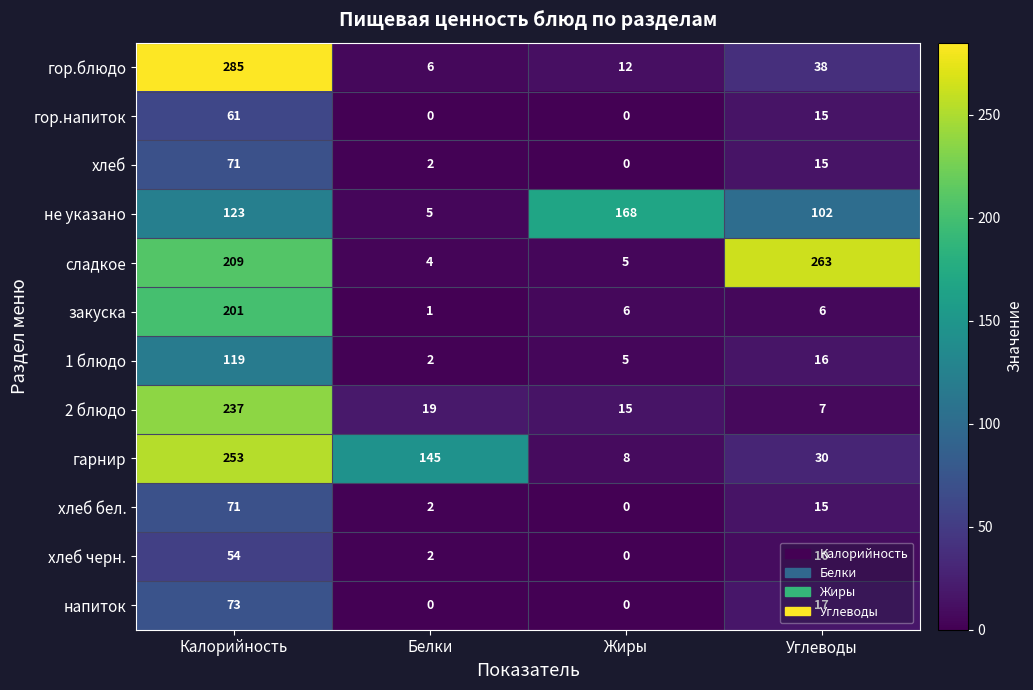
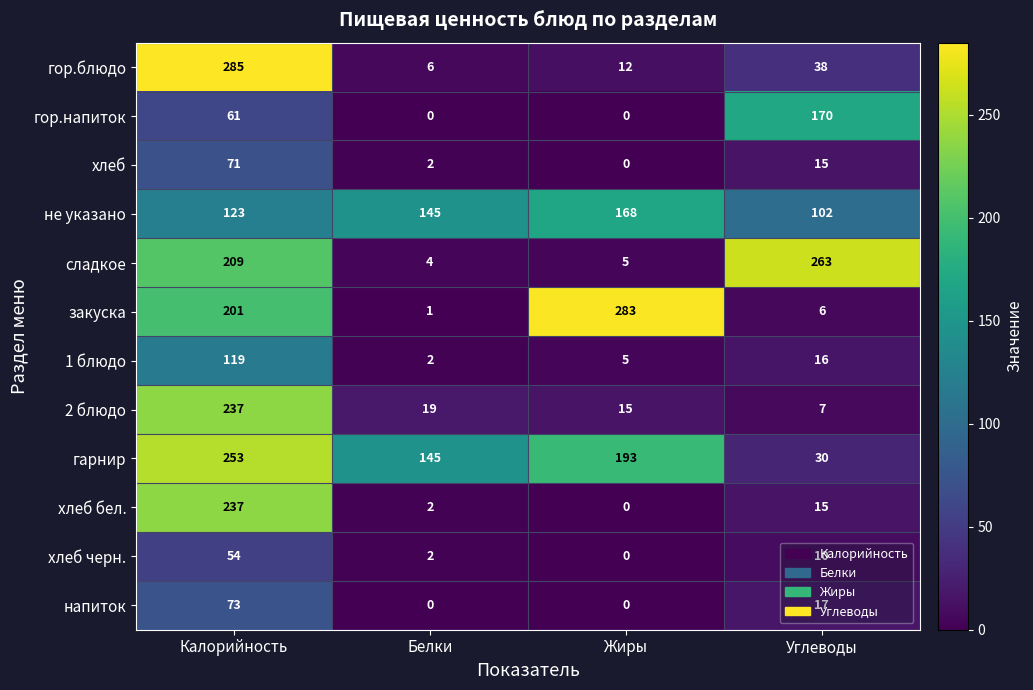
гор.напиток, Углеводы: 15 -> 170
не указано, Белки: 5 -> 145
закуска, Жиры: 6 -> 283
гарнир, Жиры: 8 -> 193
хлеб бел., Калорийность: 71 -> 237
